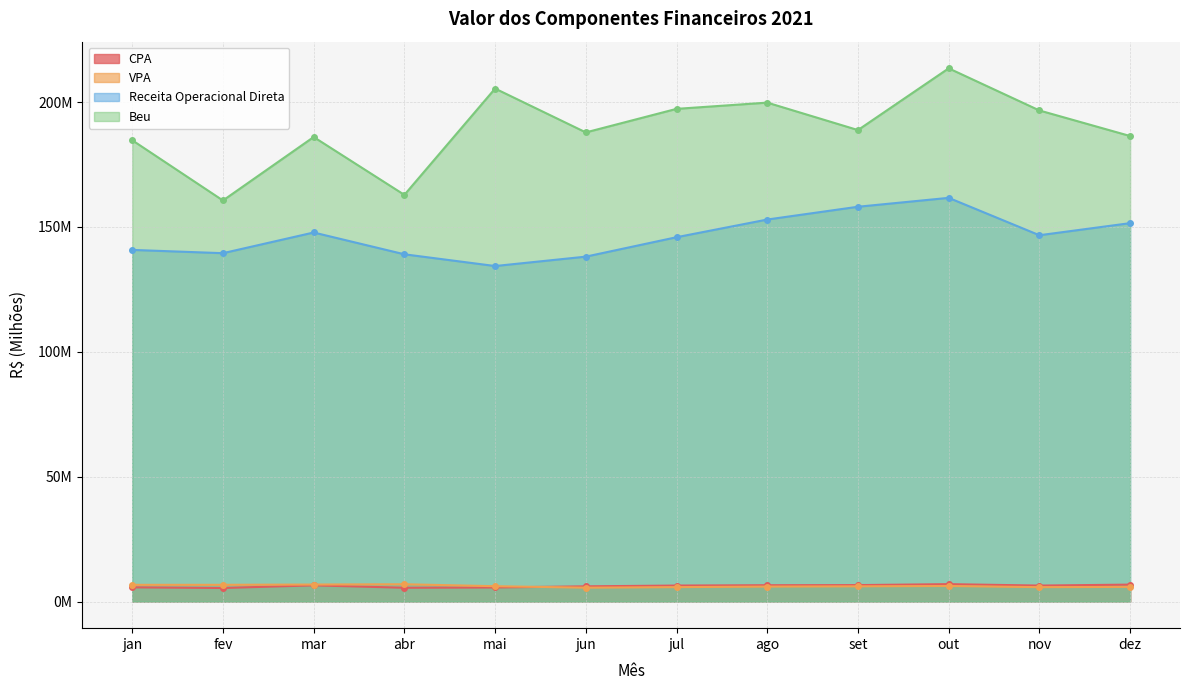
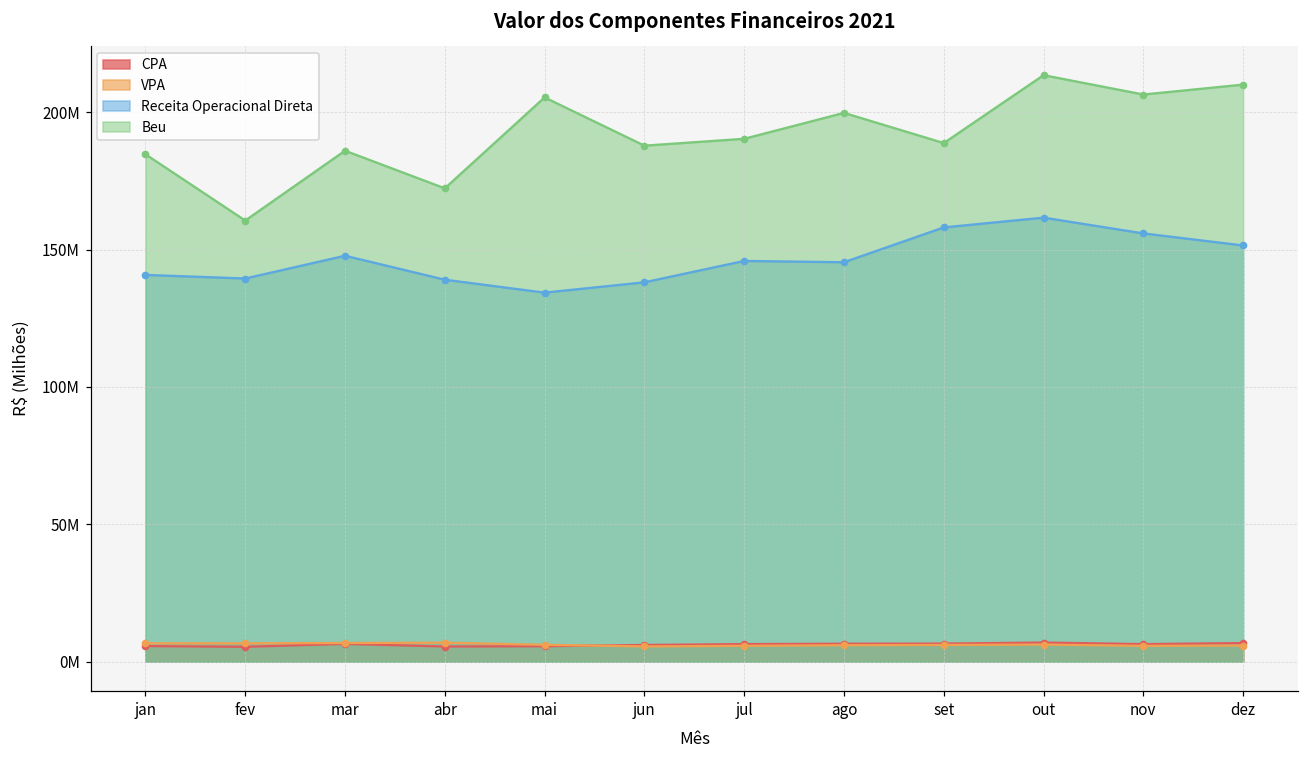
Beu, abr: 163000000 -> 172000000
Beu, jul: 197000000 -> 190000000
Receita Operacional Direta, ago: 153000000 -> 145000000
Receita Operacional Direta, nov: 147000000 -> 156000000
Beu, nov: 197000000 -> 206000000
Beu, dez: 186000000 -> 210000000
